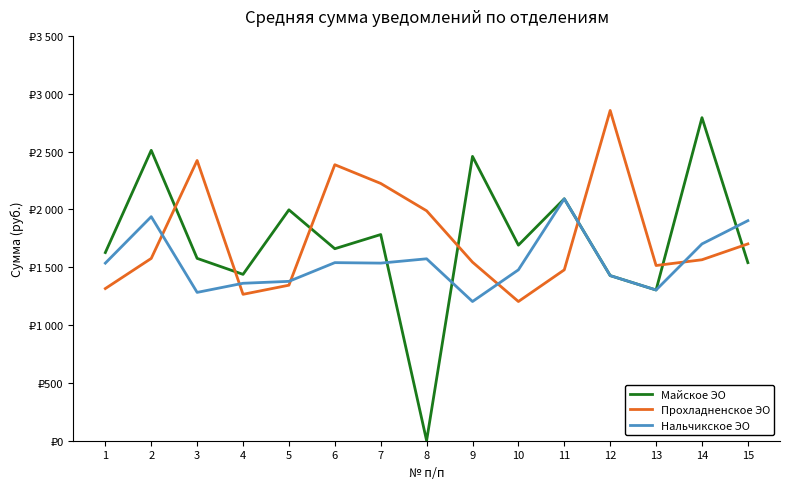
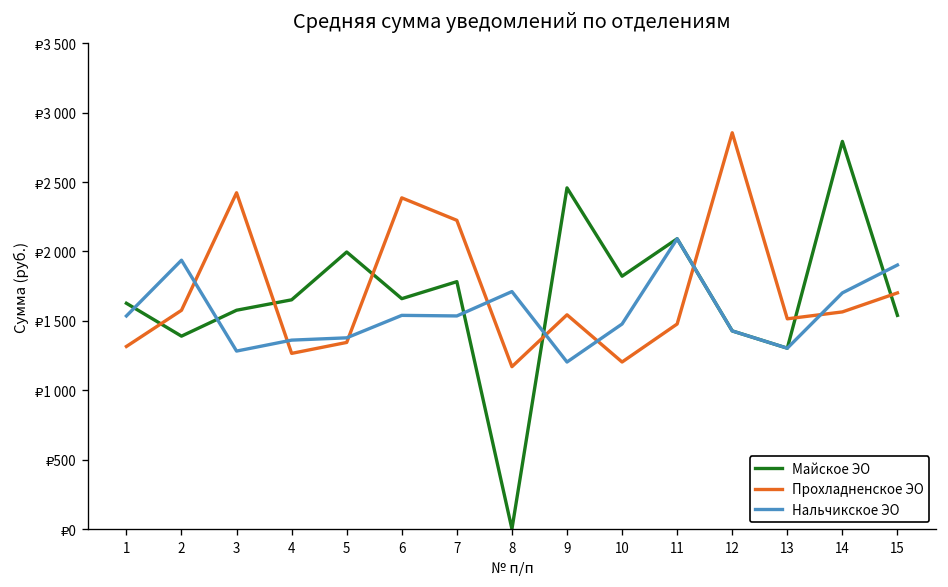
Майское ЭО, 2: ₽2510 -> ₽1390
Майское ЭО, 4: ₽1440 -> ₽1650
Прохладненское ЭО, 8: ₽1990 -> ₽1170
Нальчикское ЭО, 8: ₽1570 -> ₽1710
Майское ЭО, 10: ₽1690 -> ₽1820
